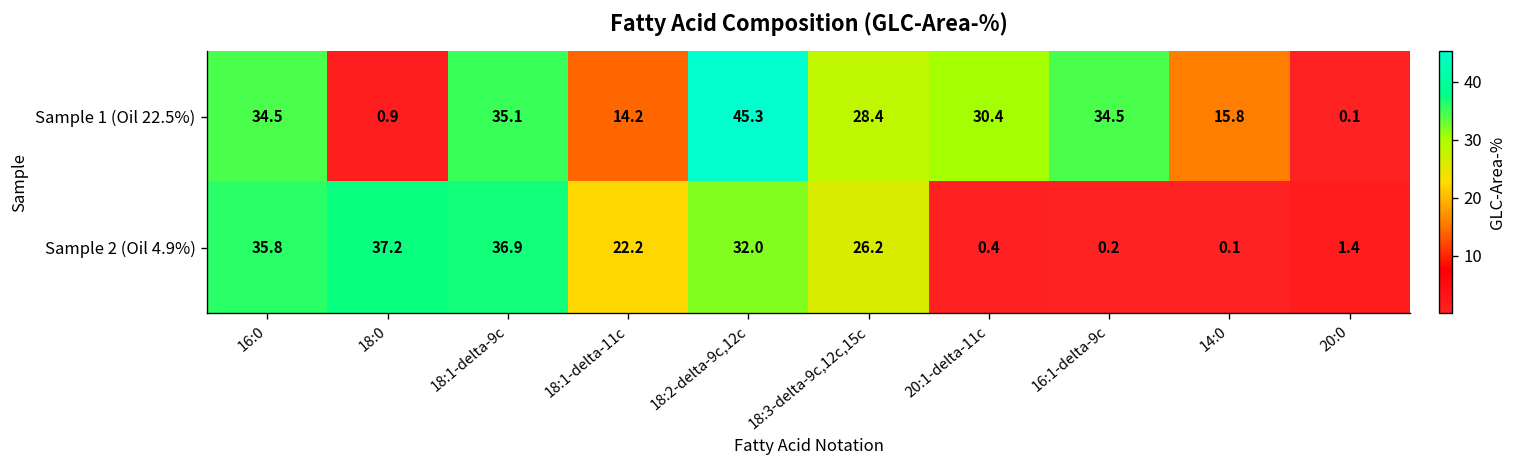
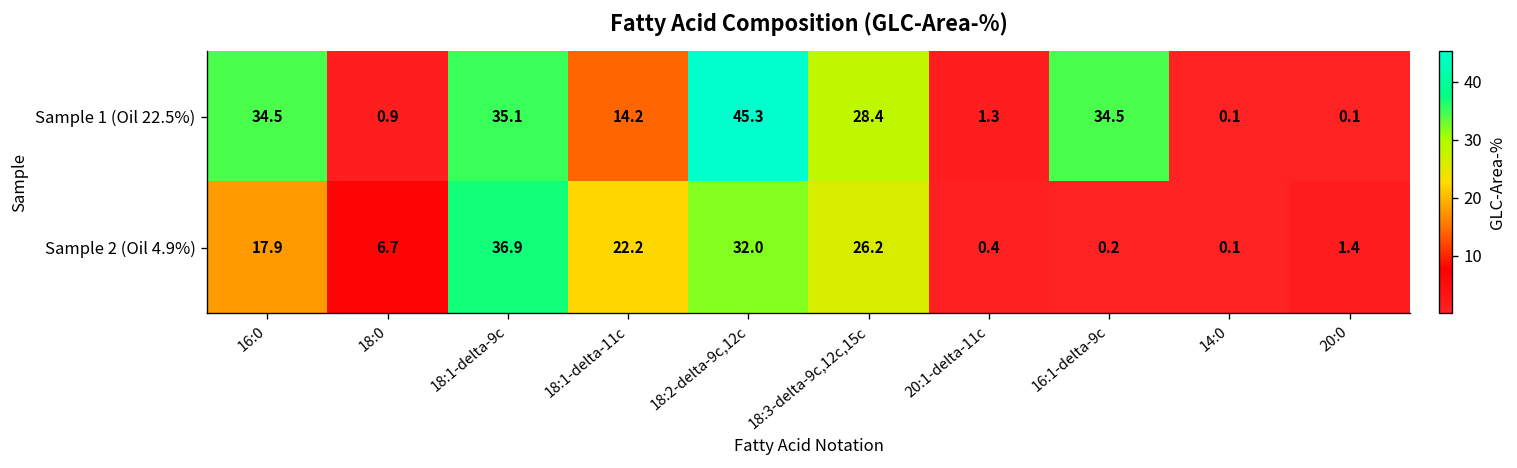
Sample 1 (Oil 22.5%), 20:1-delta-11c: 30.4 -> 1.3
Sample 1 (Oil 22.5%), 14:0: 15.8 -> 0.1
Sample 2 (Oil 4.9%), 16:0: 35.8 -> 17.9
Sample 2 (Oil 4.9%), 18:0: 37.2 -> 6.7
